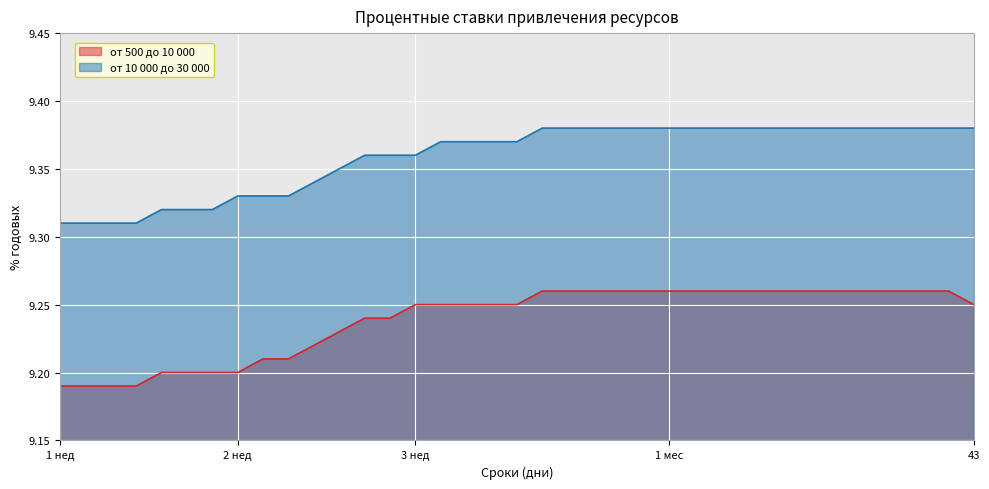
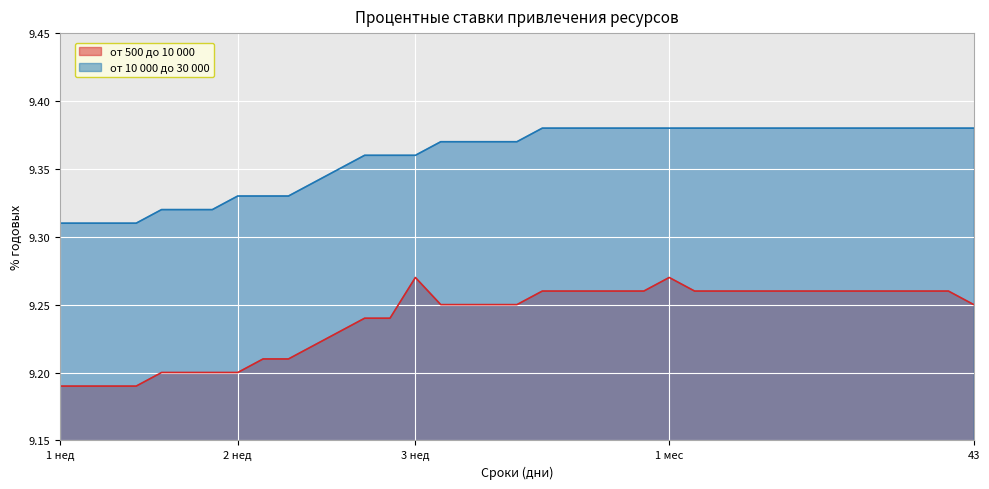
от 500 до 10 000, 3 нед: 9.25 -> 9.27
от 500 до 10 000, 1 мес: 9.26 -> 9.27
